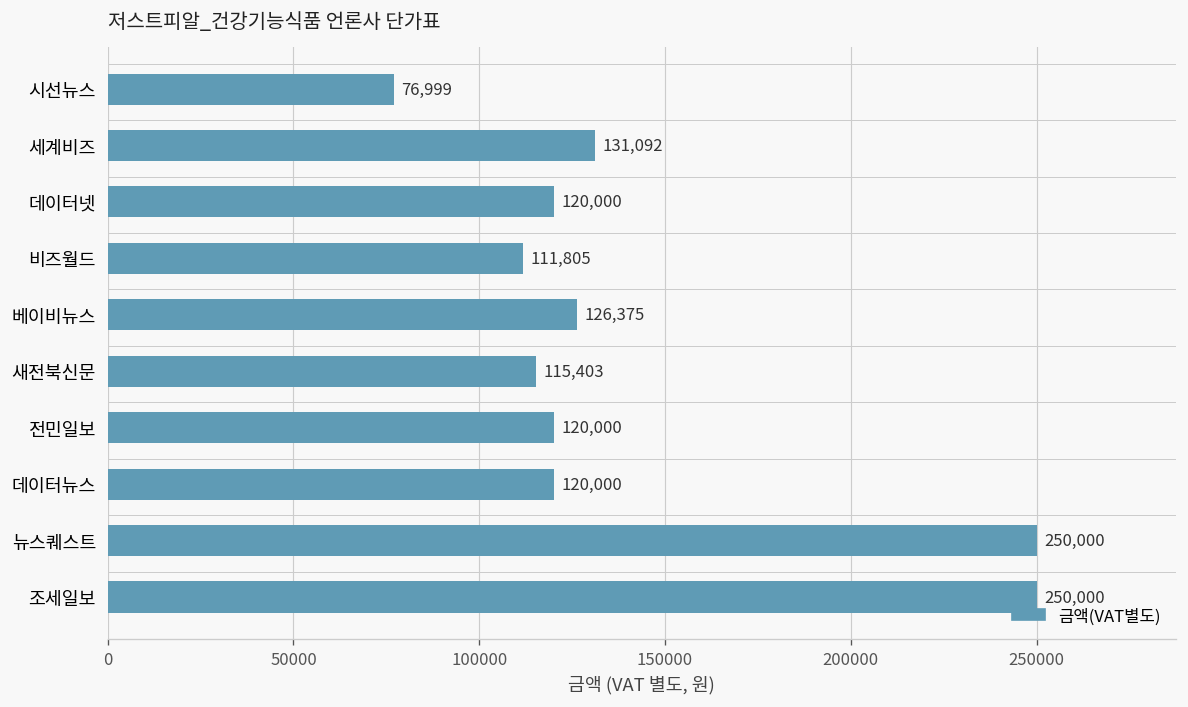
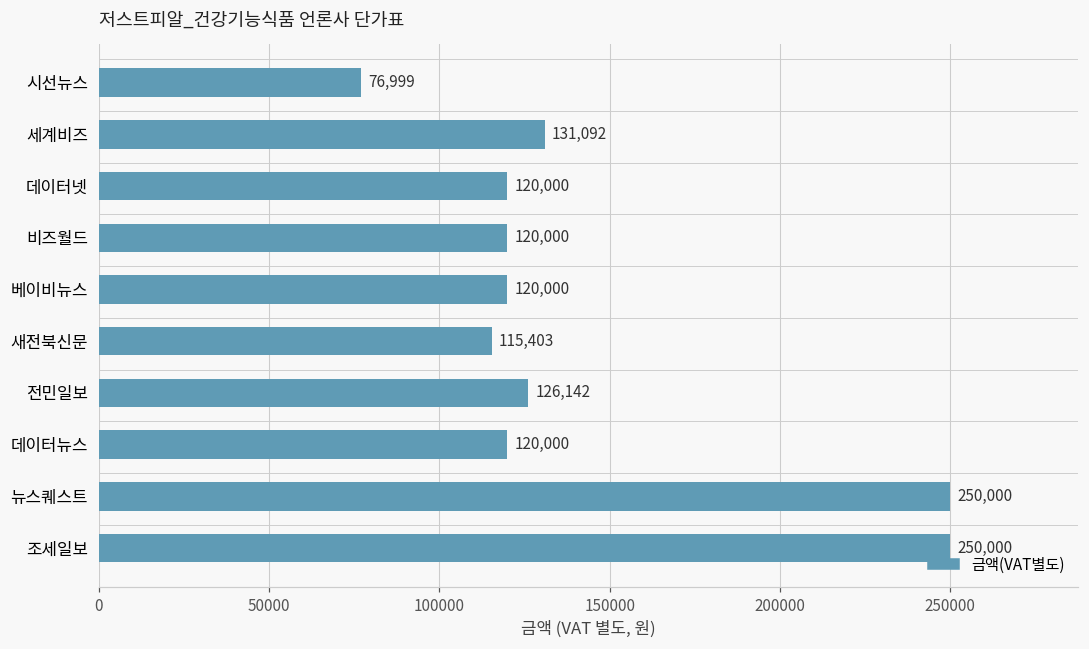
비즈월드: 111,805 -> 120,000
베이비뉴스: 126,375 -> 120,000
전민일보: 120,000 -> 126,142
